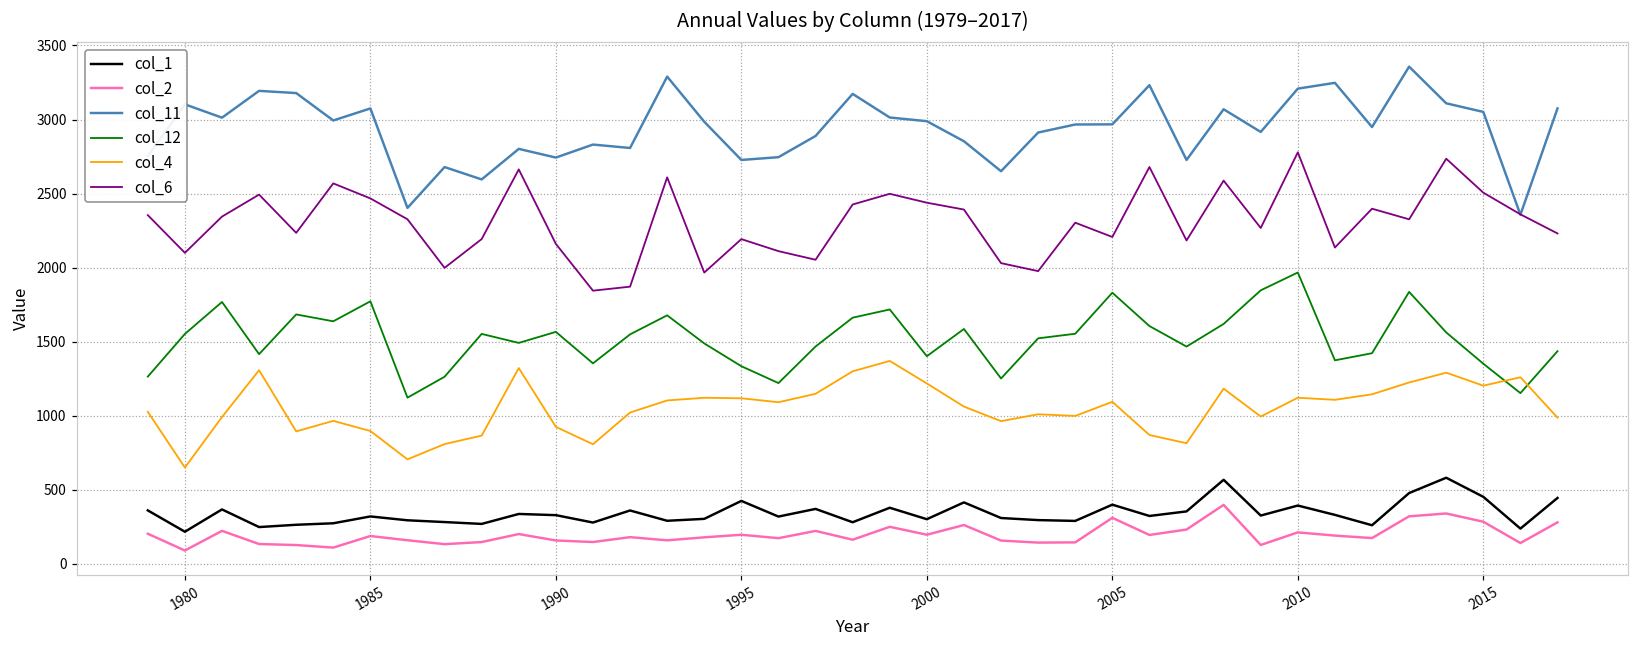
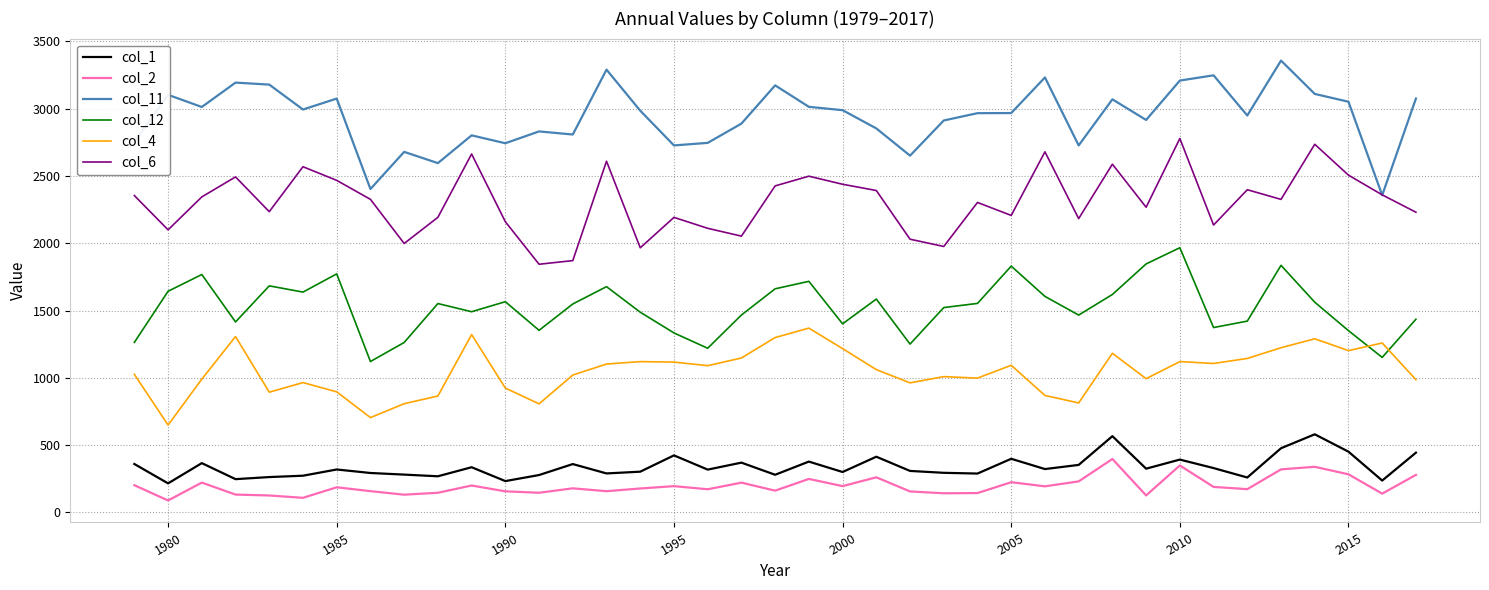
col_12, 1980: 1550 -> 1640
col_1, 1990: 330 -> 230
col_2, 2005: 310 -> 220
col_2, 2010: 210 -> 350
